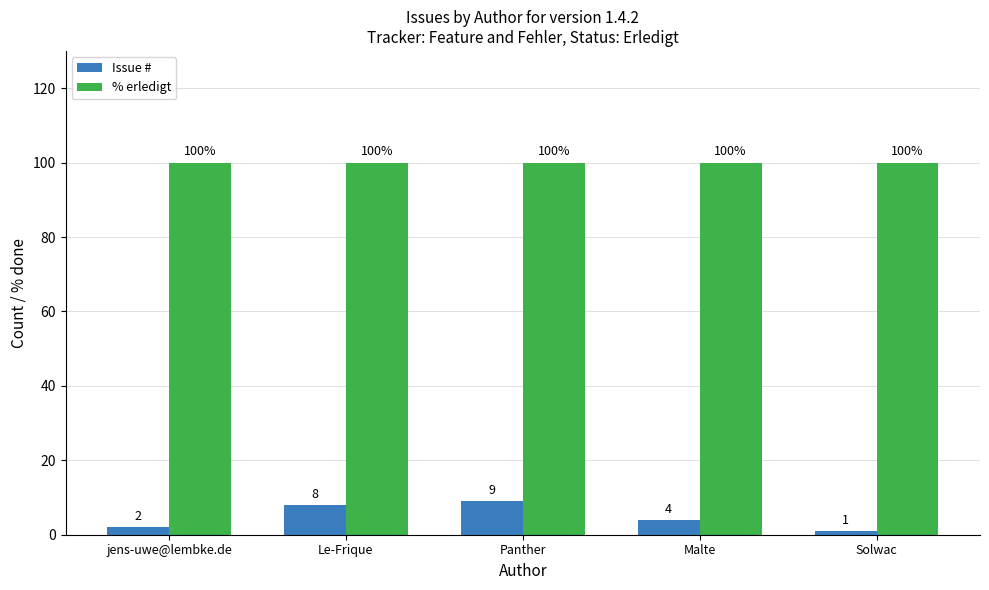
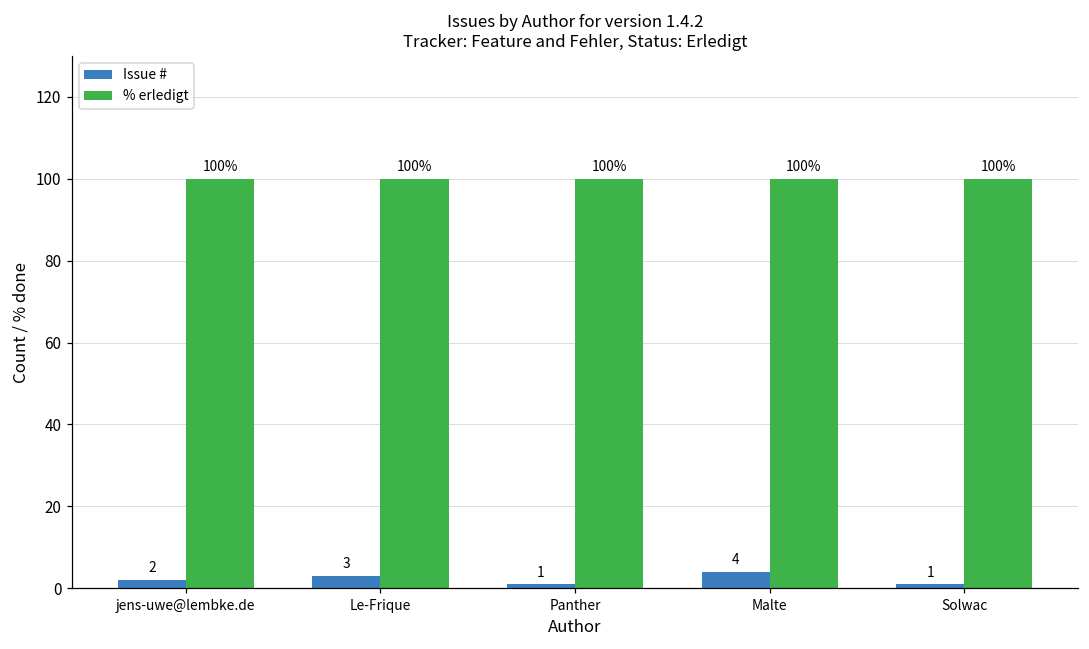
Issue #, Le-Frique: 8 -> 3
Issue #, Panther: 9 -> 1
